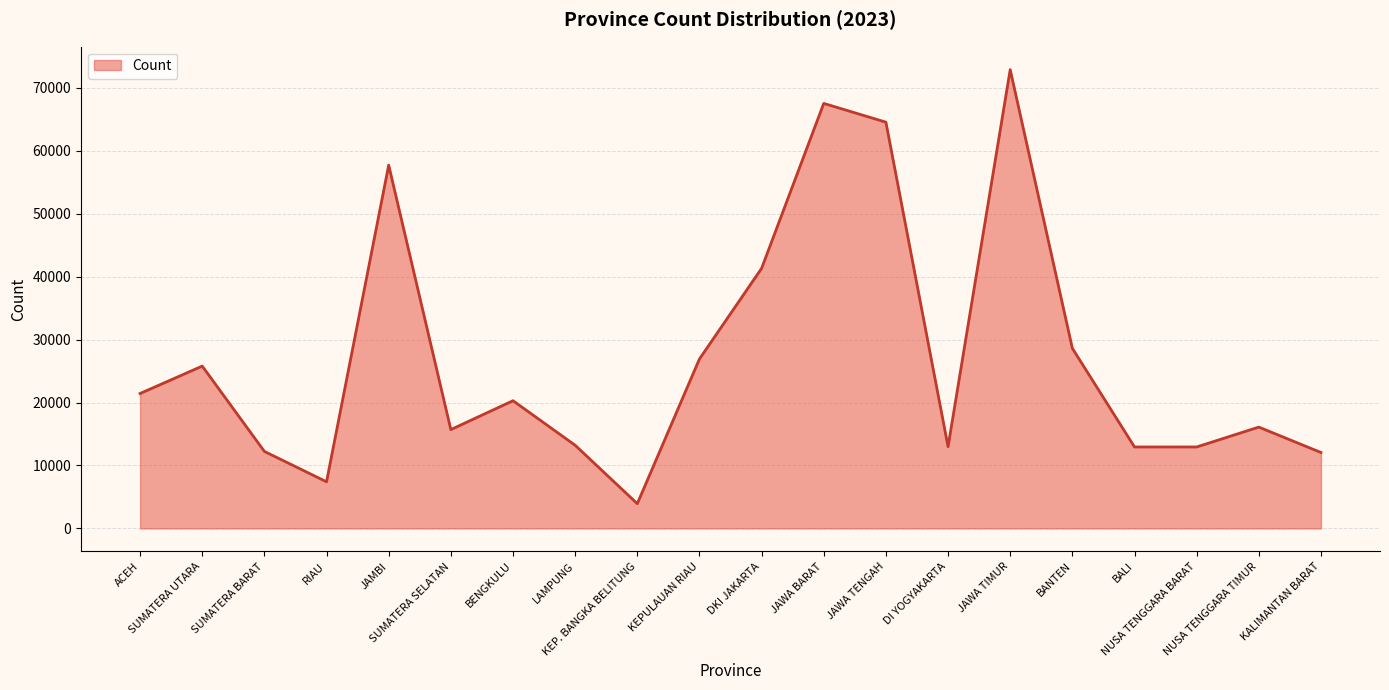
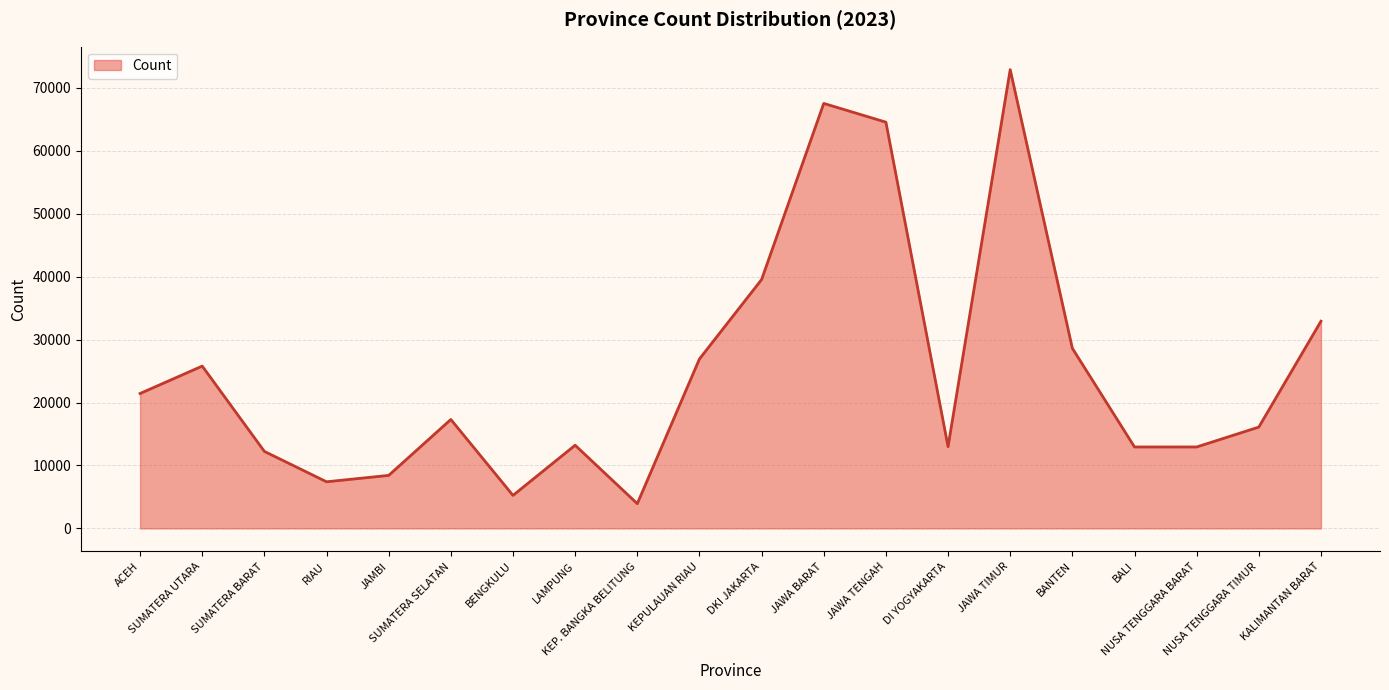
JAMBI: 58000 -> 8000
SUMATERA SELATAN: 16000 -> 17000
BENGKULU: 20000 -> 5000
DKI JAKARTA: 41000 -> 40000
KALIMANTAN BARAT: 12000 -> 33000
